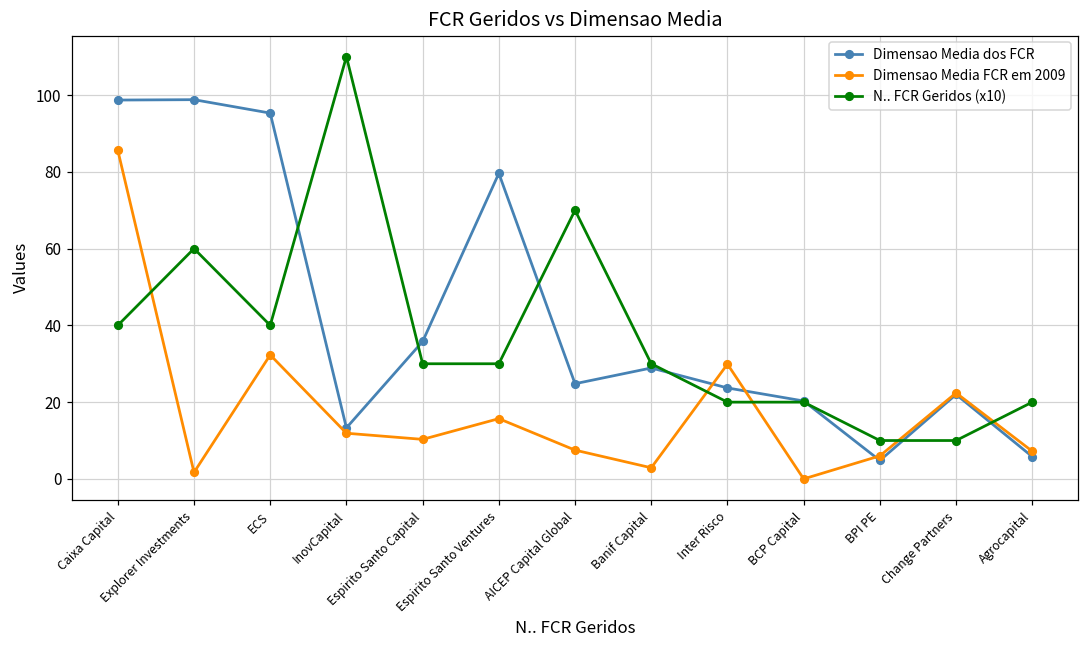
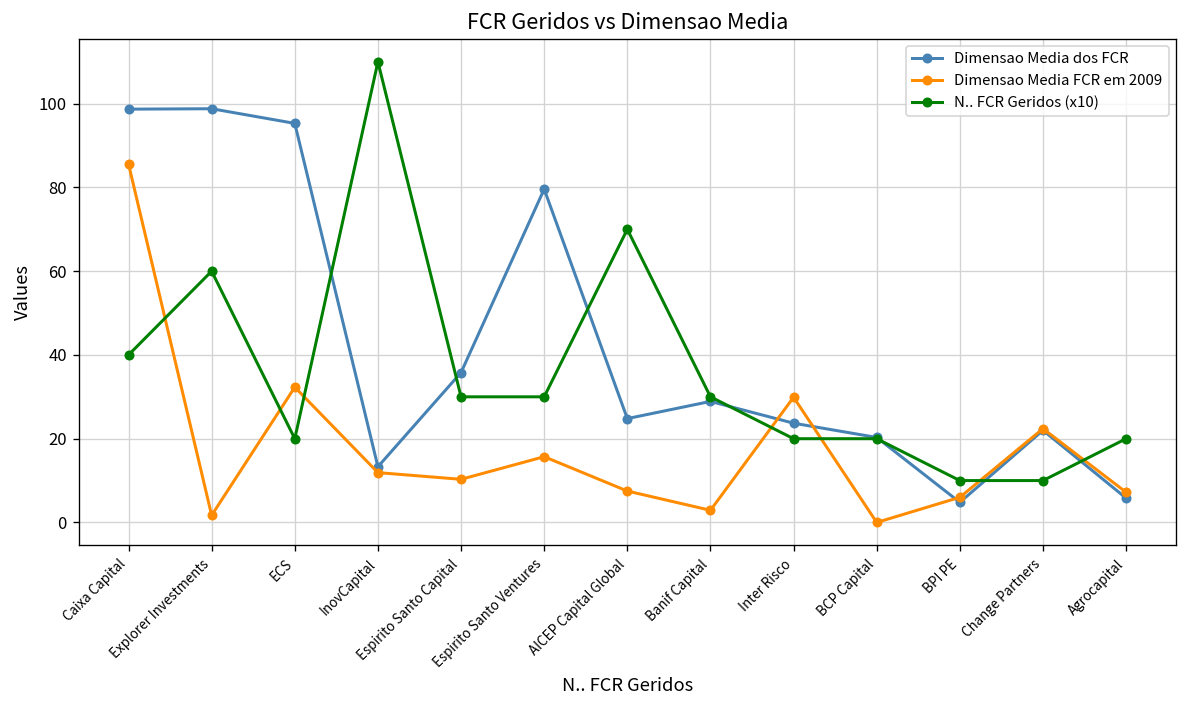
N.. FCR Geridos (x10), ECS: 40 -> 20
